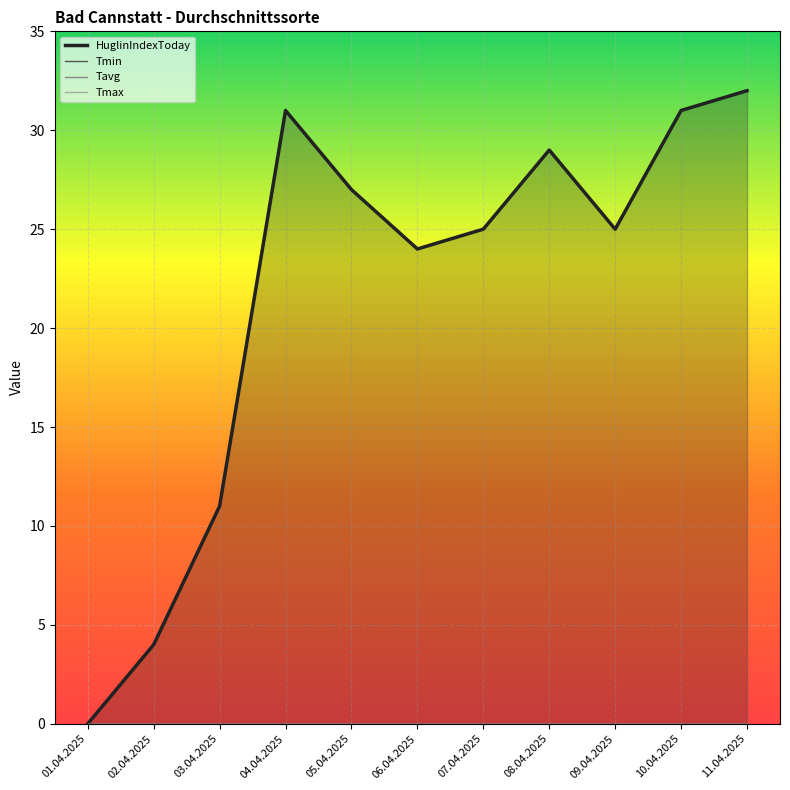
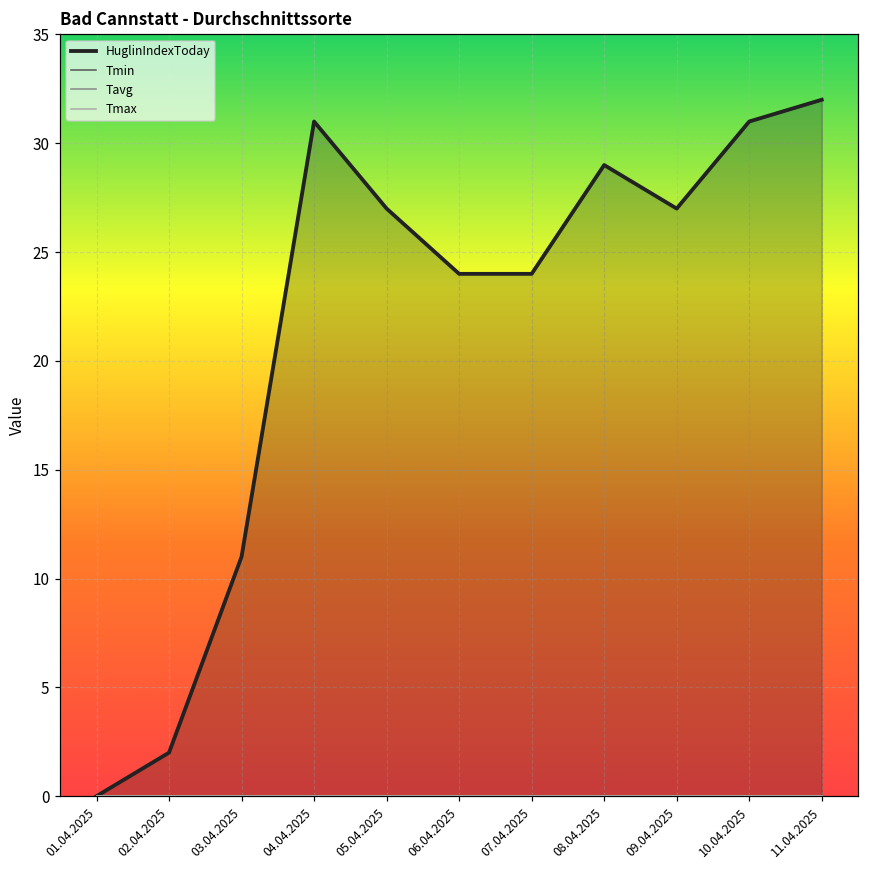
HuglinIndexToday, 02.04.2025: 4 -> 2
HuglinIndexToday, 07.04.2025: 25 -> 24
HuglinIndexToday, 09.04.2025: 25 -> 27
